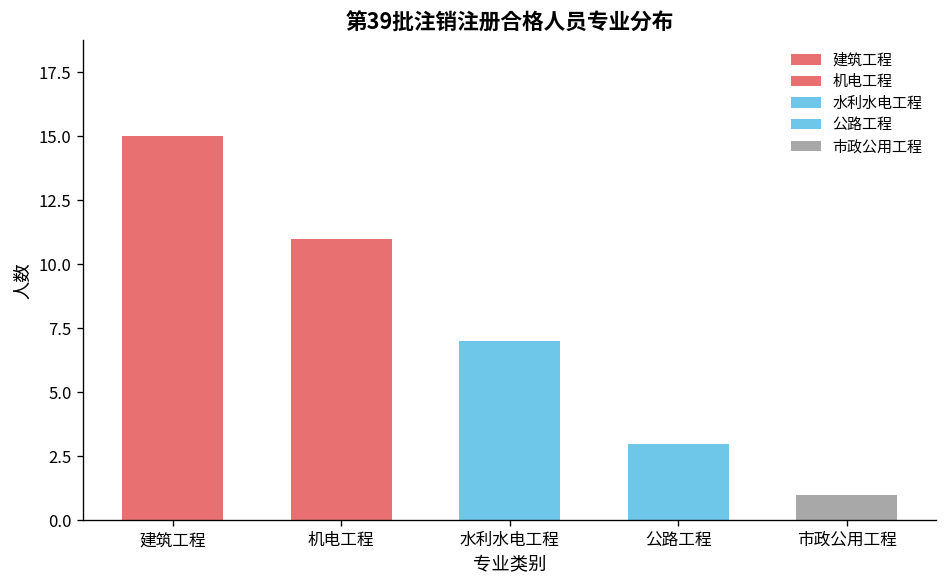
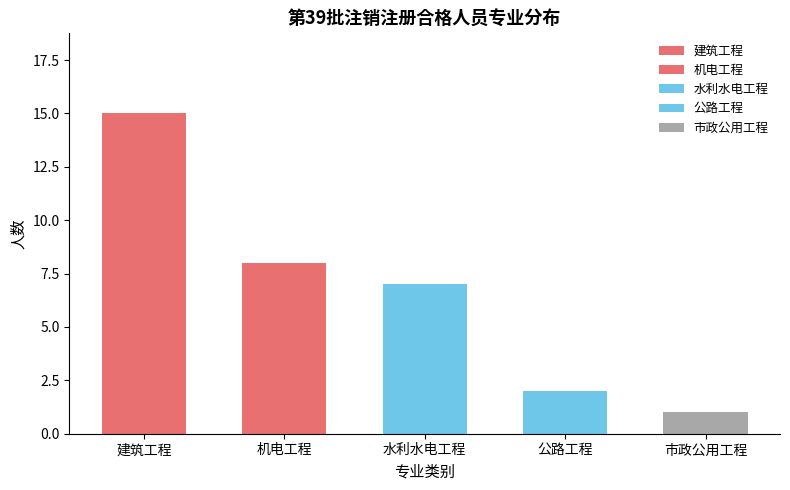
机电工程: 11 -> 8
公路工程: 3 -> 2
